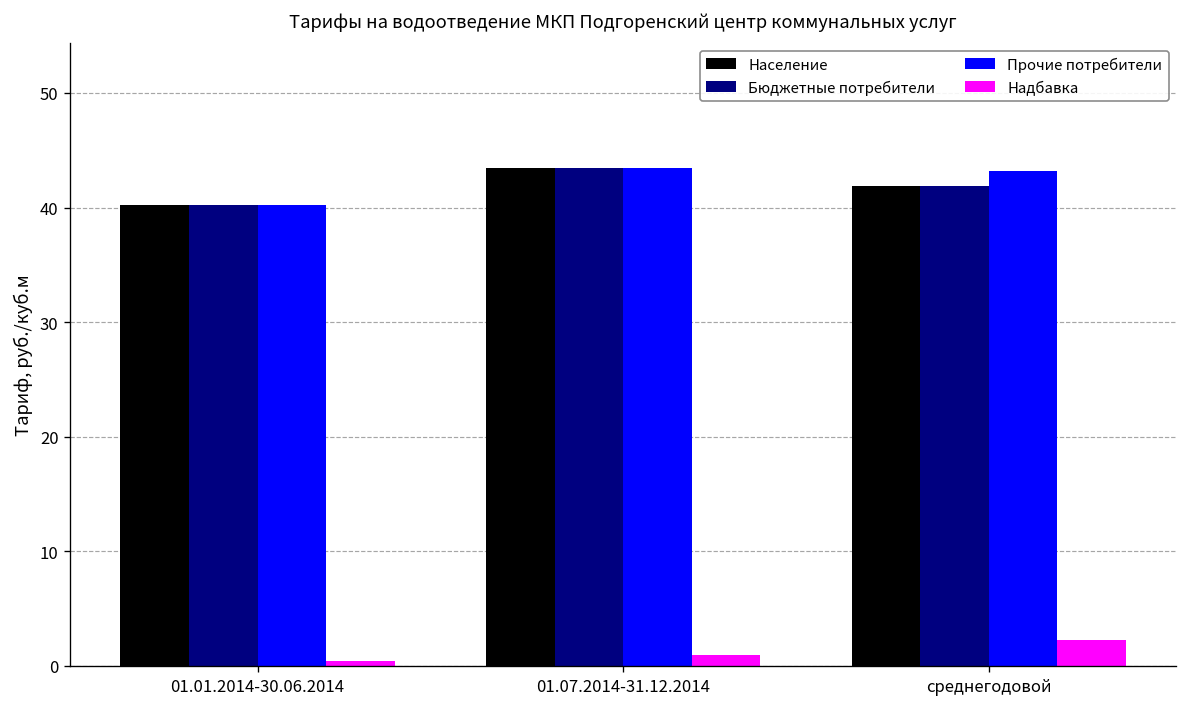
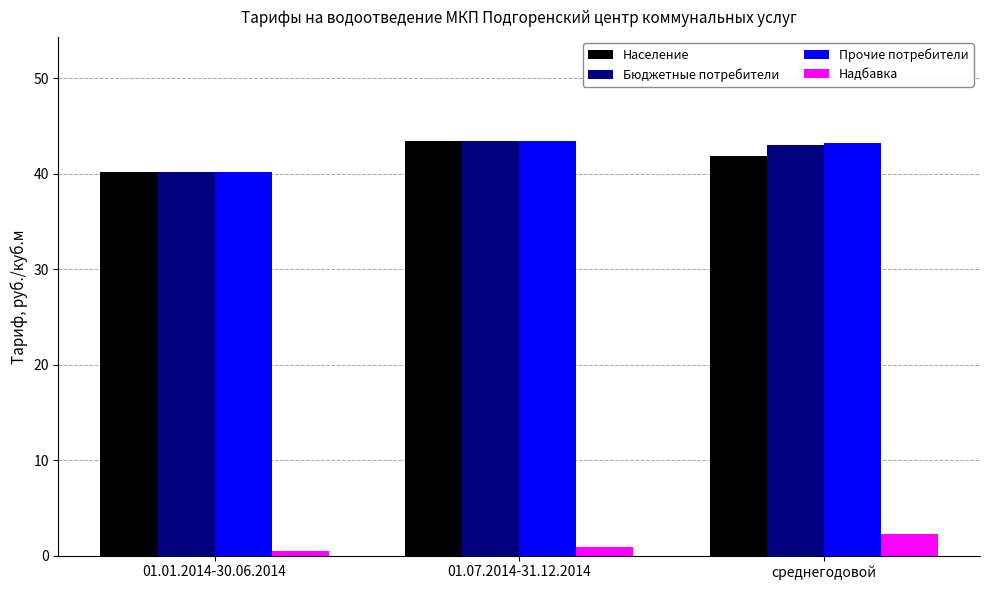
Бюджетные потребители, среднегодовой: 42 -> 43
